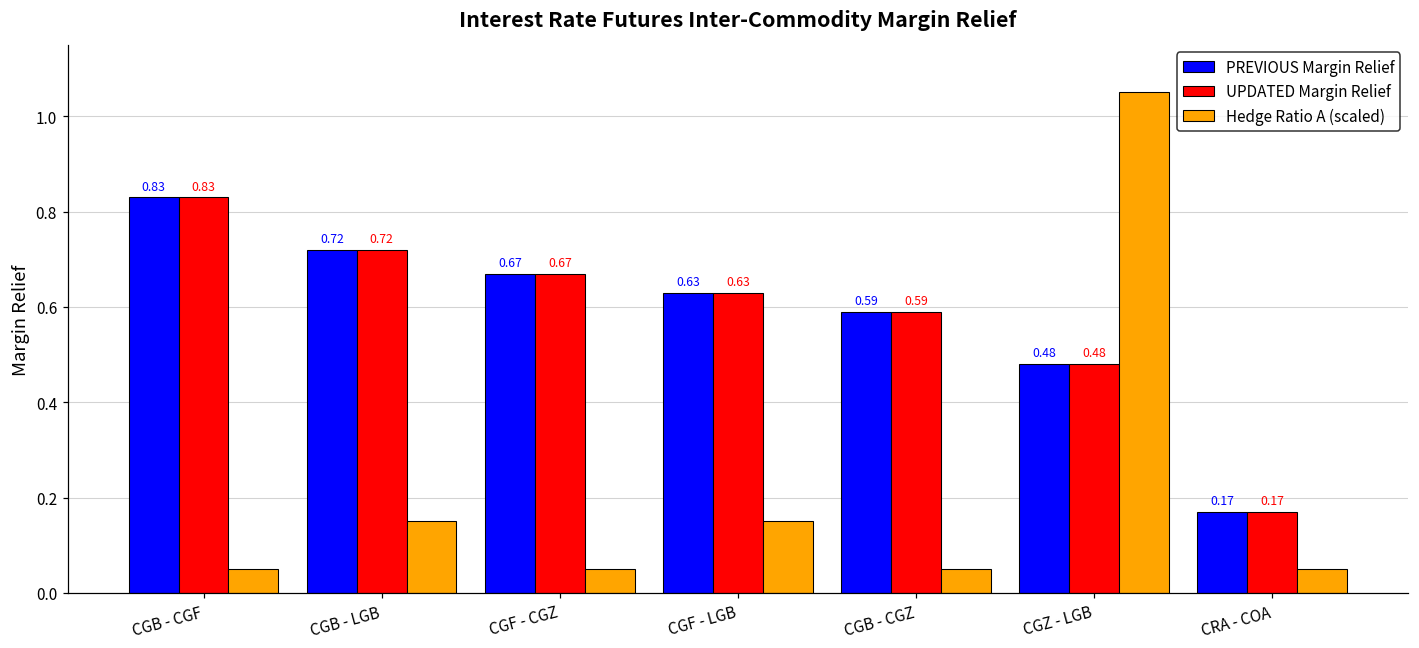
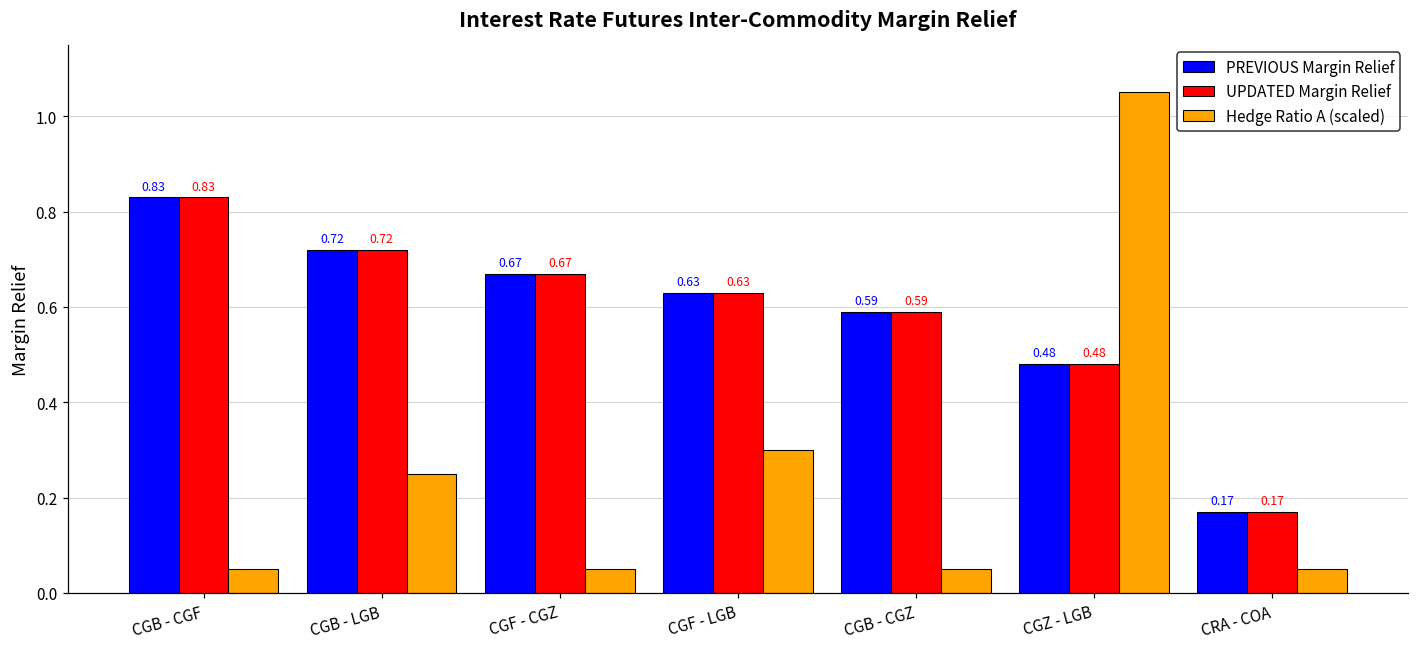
Hedge Ratio A (scaled), CGB - LGB: 0.15 -> 0.25
Hedge Ratio A (scaled), CGF - LGB: 0.15 -> 0.30
